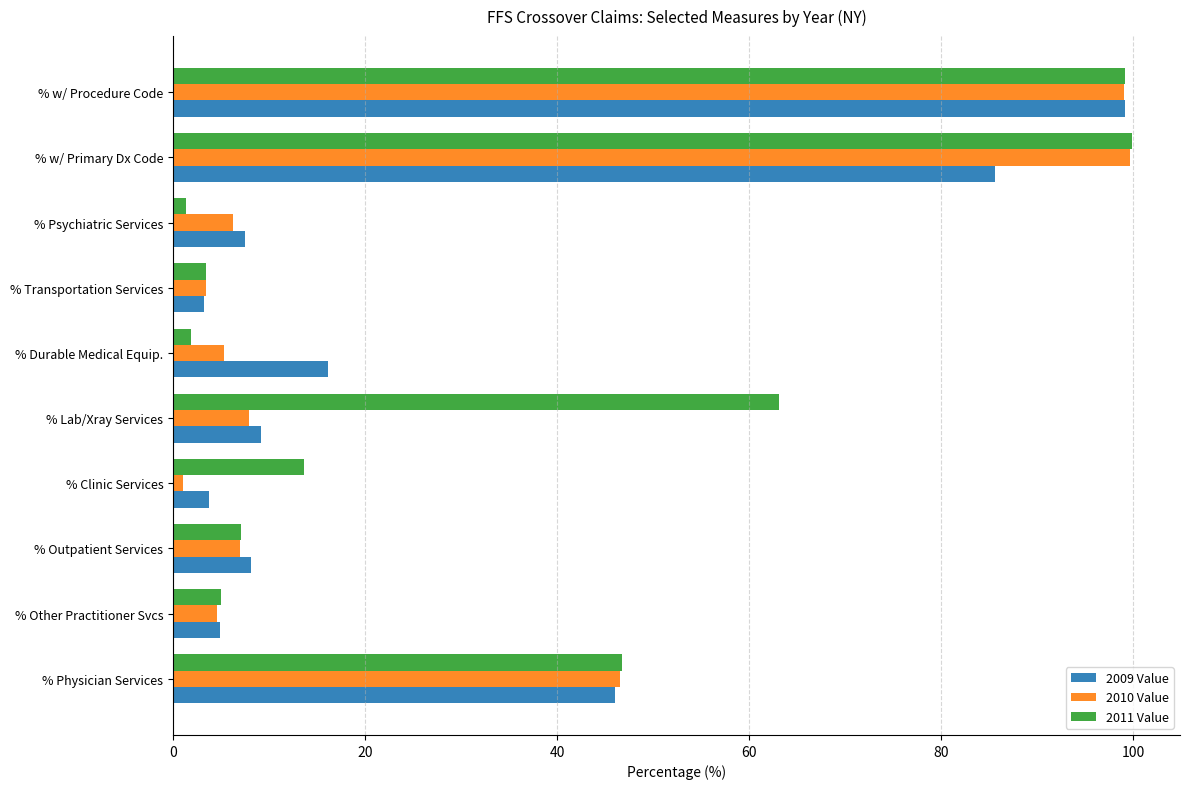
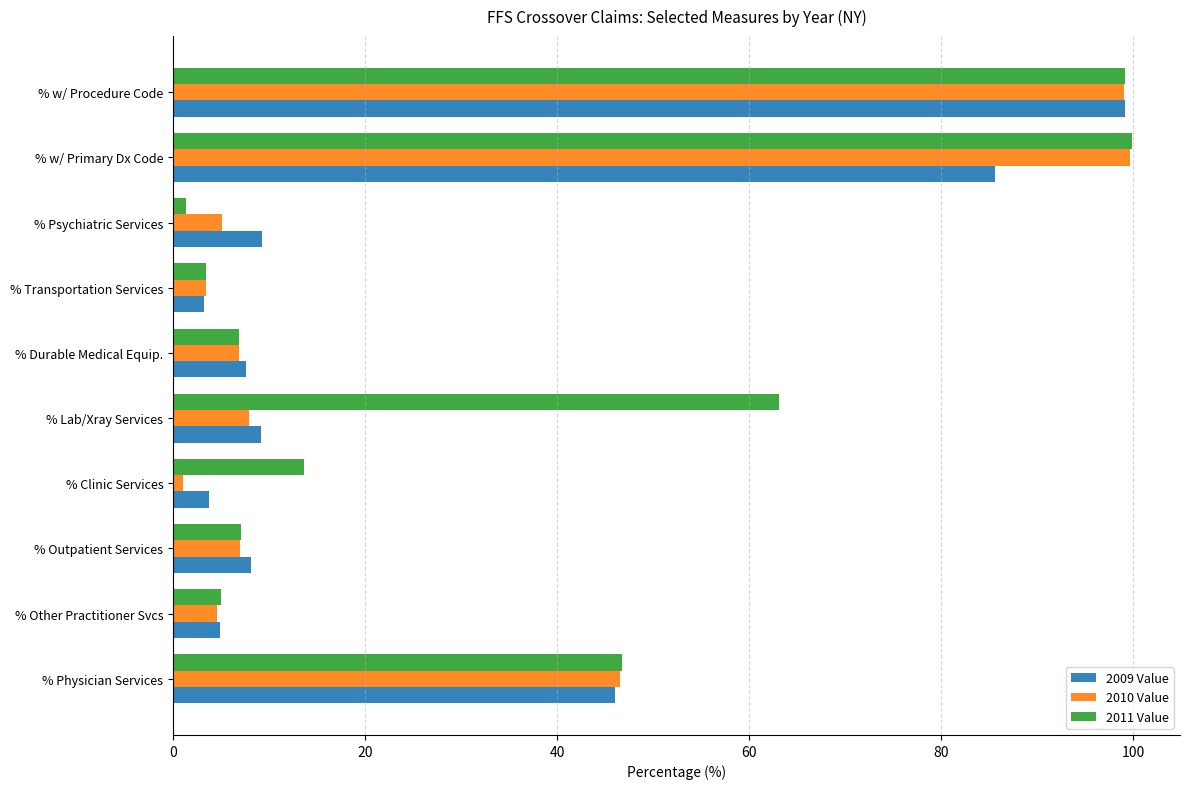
2010 Value, % Psychiatric Services: 6 -> 5
2009 Value, % Psychiatric Services: 7 -> 9
2011 Value, % Durable Medical Equip.: 2 -> 7
2010 Value, % Durable Medical Equip.: 5 -> 7
2009 Value, % Durable Medical Equip.: 16 -> 8
